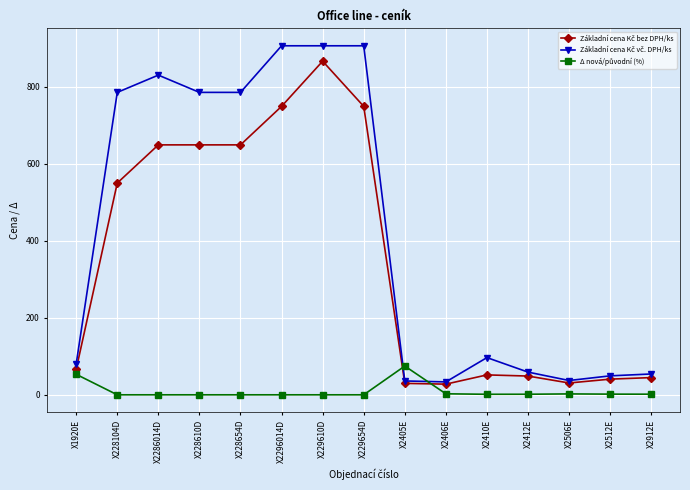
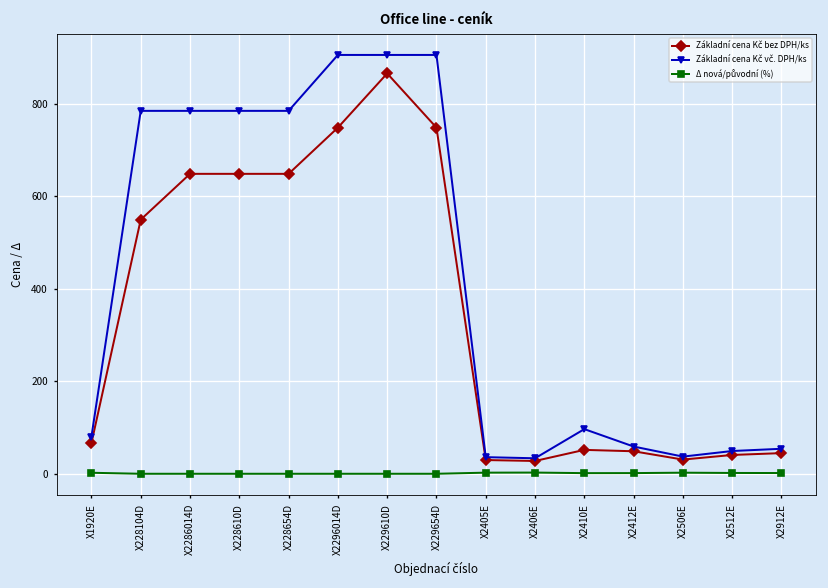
Δ nová/původní (%), X1920E: 50 -> 0
Základní cena Kč vč. DPH/ks, X2286014D: 830 -> 790
Δ nová/původní (%), X2405E: 70 -> 0
